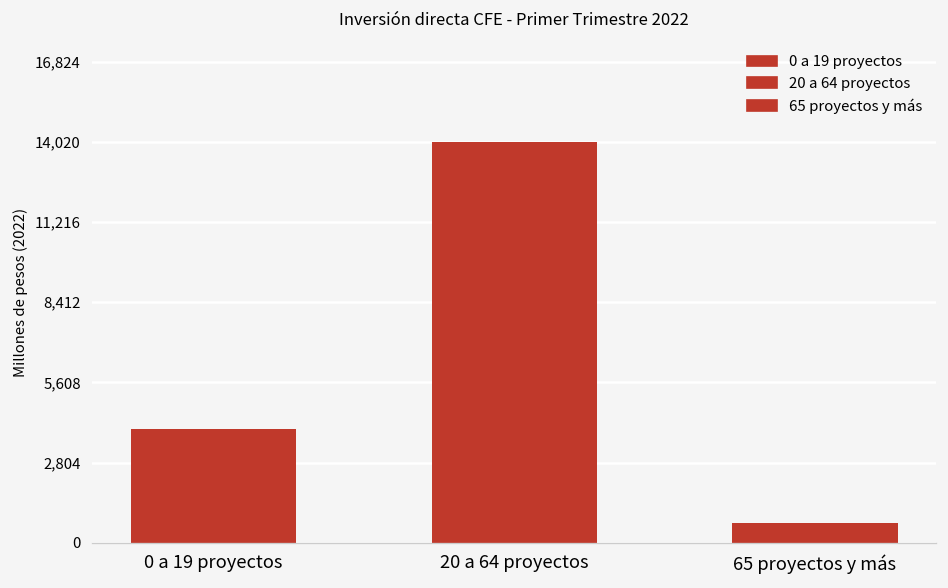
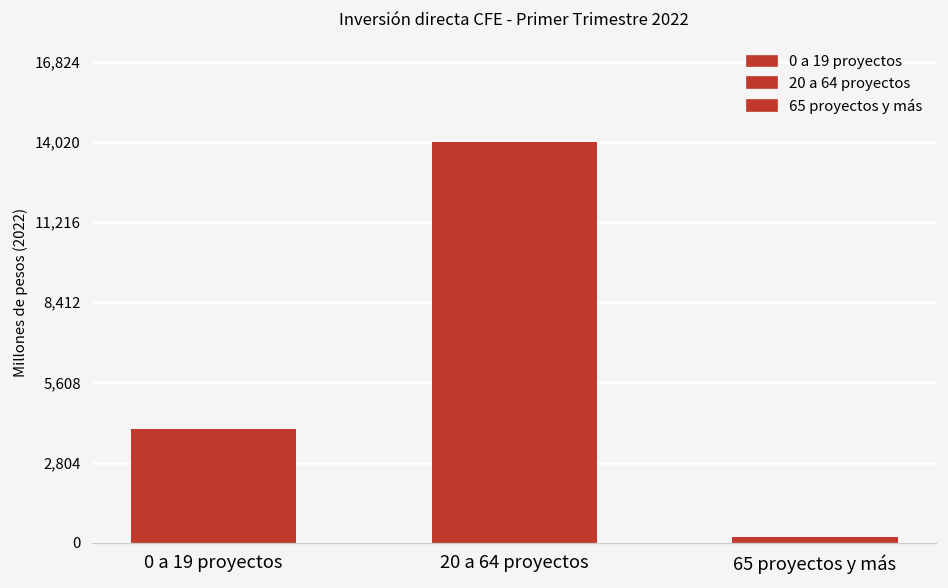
65 proyectos y más: 700 -> 200
